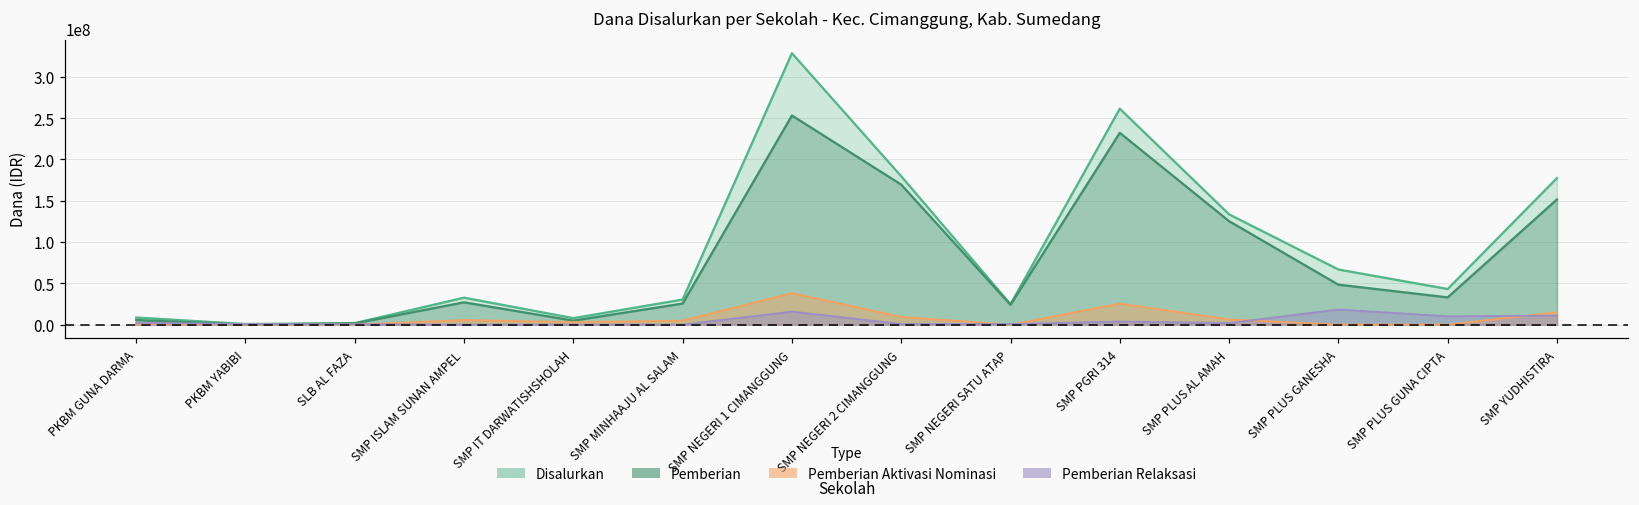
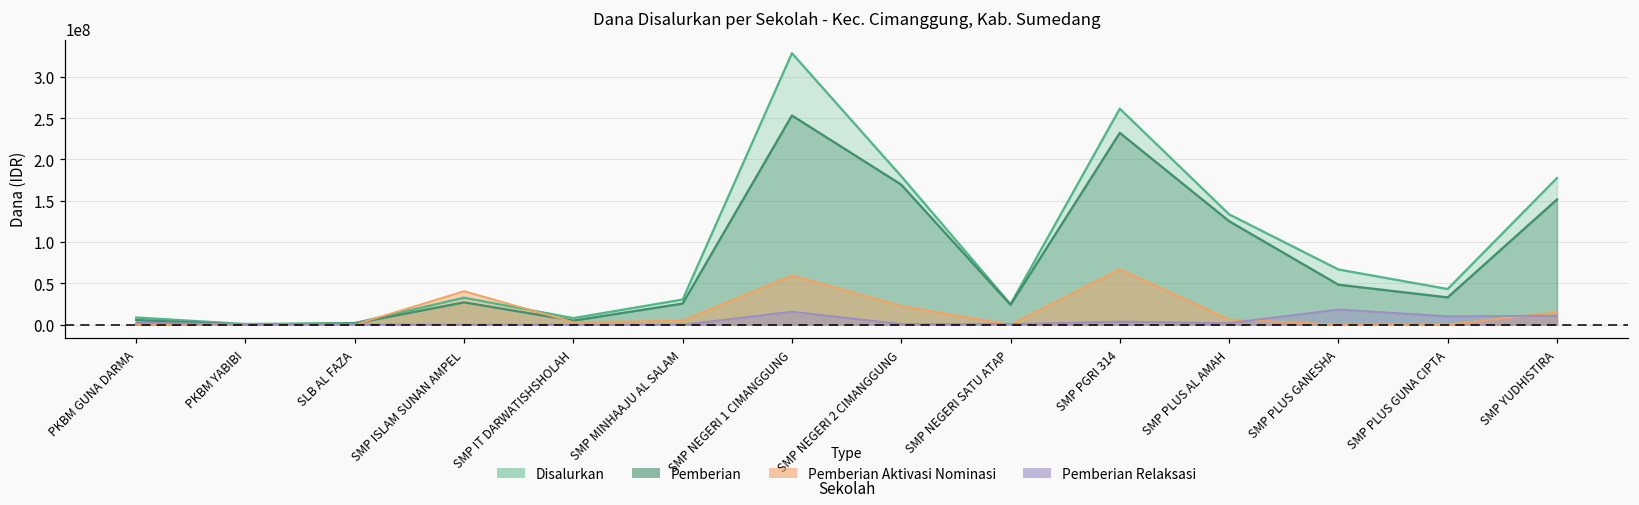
Pemberian Aktivasi Nominasi, SMP ISLAM SUNAN AMPEL: 10000000 -> 40000000
Pemberian Aktivasi Nominasi, SMP NEGERI 1 CIMANGGUNG: 40000000 -> 60000000
Pemberian Aktivasi Nominasi, SMP NEGERI 2 CIMANGGUNG: 10000000 -> 20000000
Pemberian Aktivasi Nominasi, SMP PGRI 314: 30000000 -> 70000000
